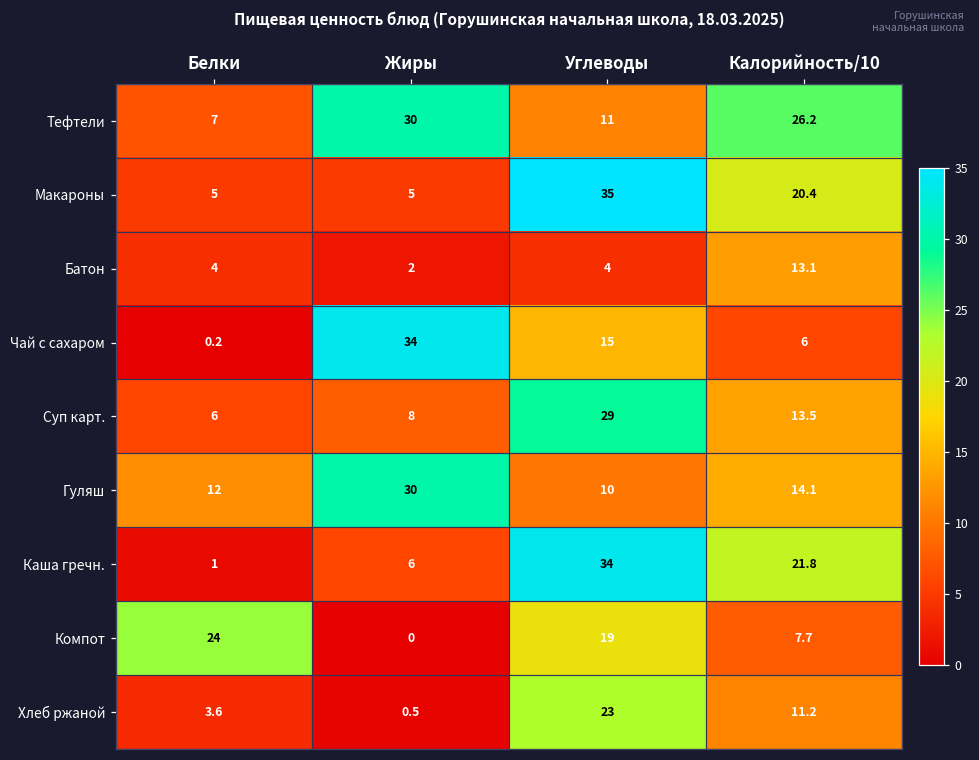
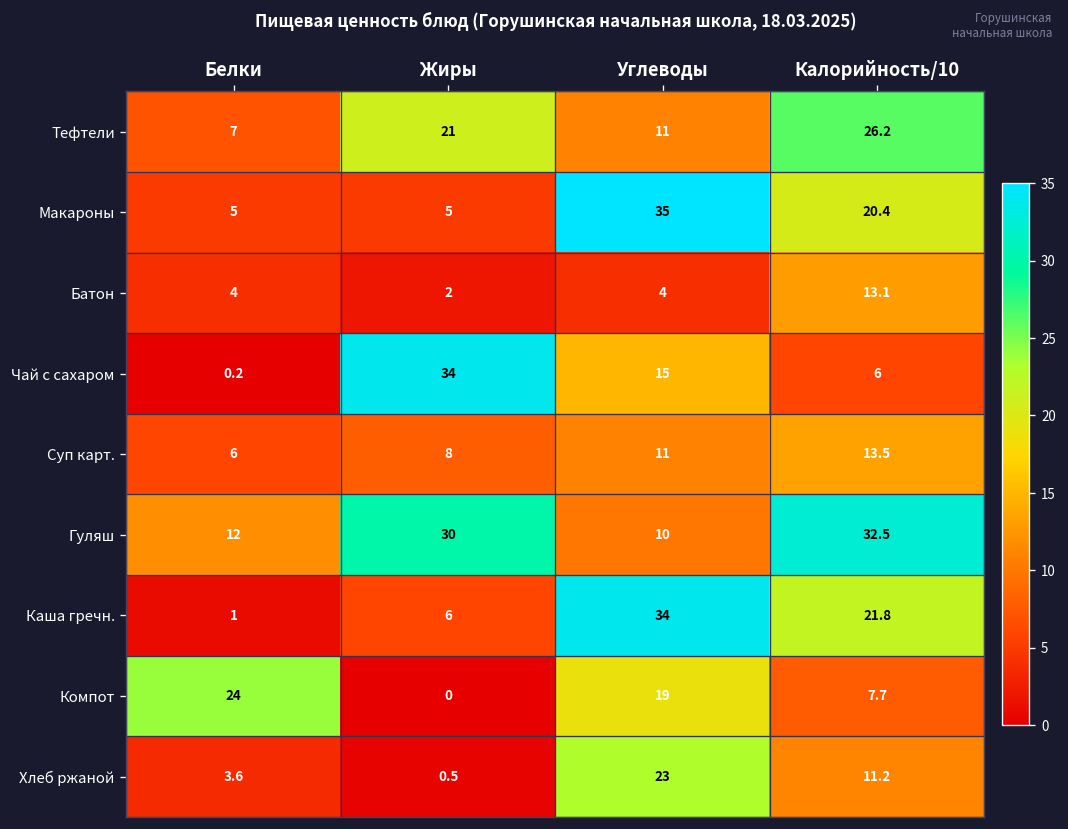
Тефтели, Жиры: 30 -> 21
Суп карт., Углеводы: 29 -> 11
Гуляш, Калорийность/10: 14.1 -> 32.5
